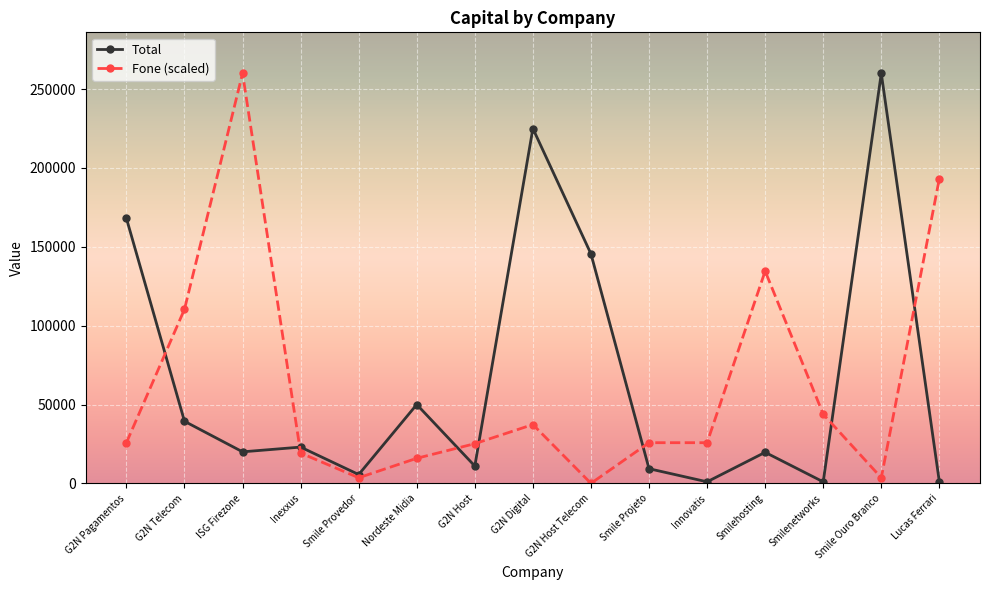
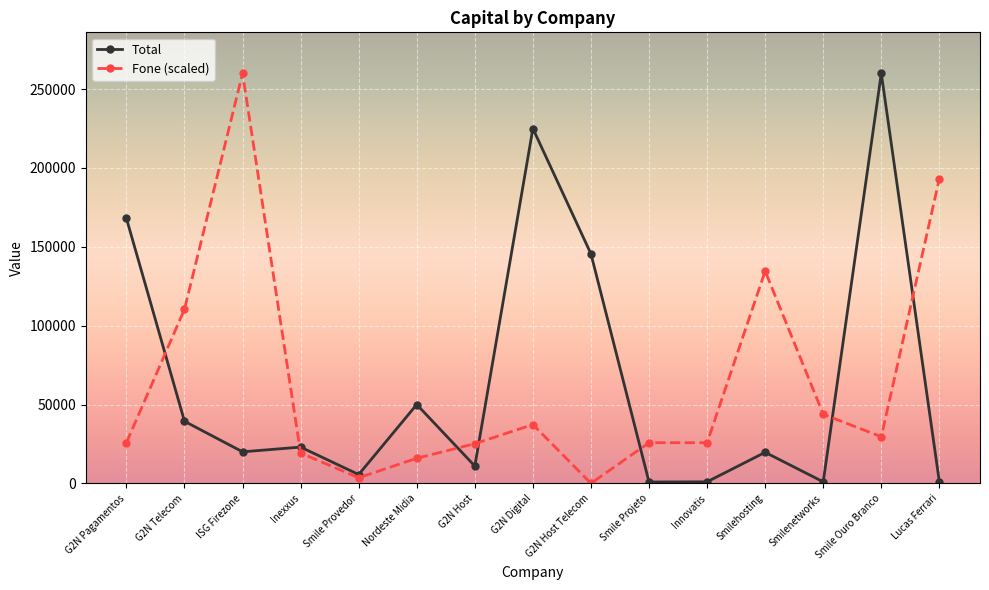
Total, Smile Projeto: 9000 -> 1000
Fone (scaled), Smile Ouro Branco: 4000 -> 30000
